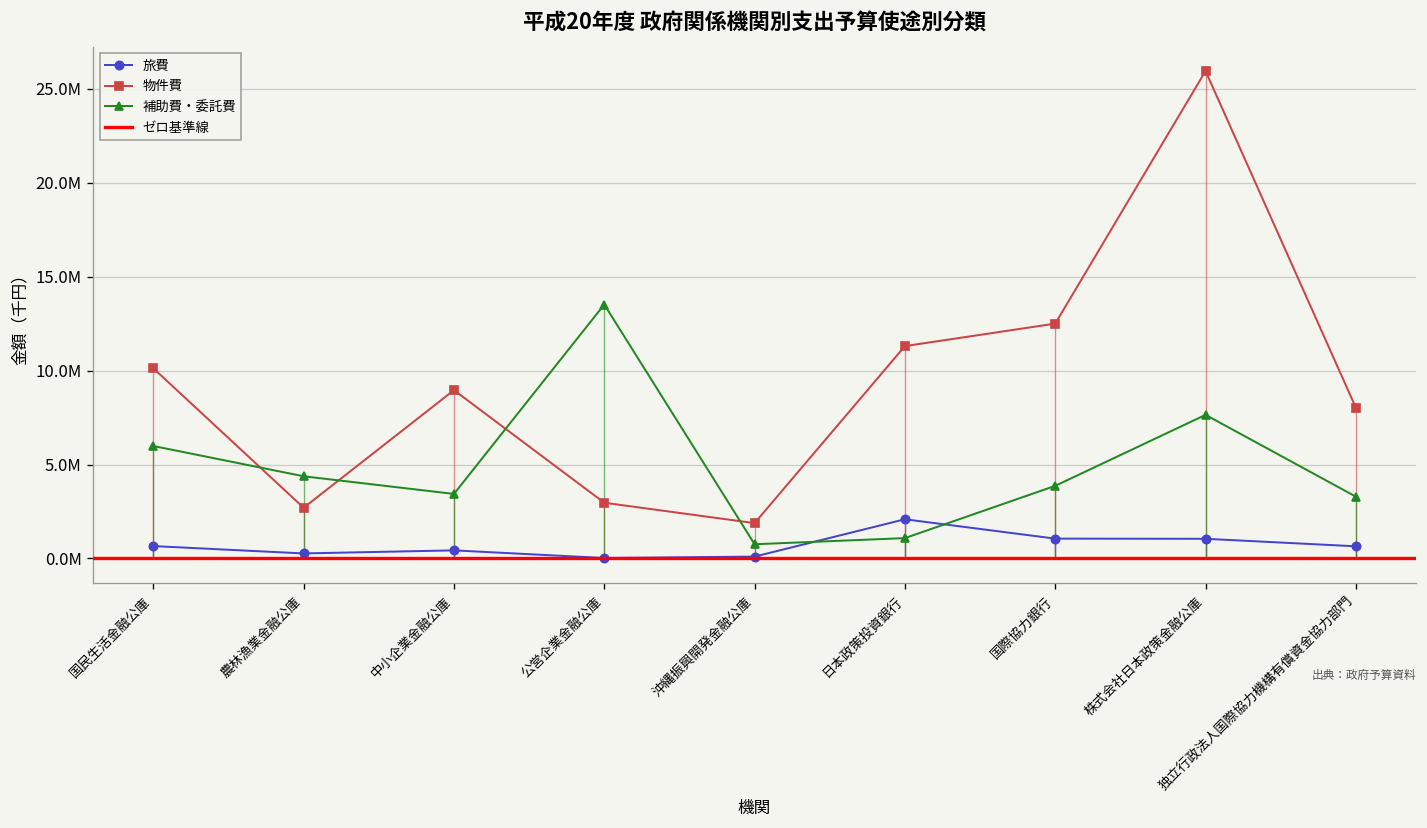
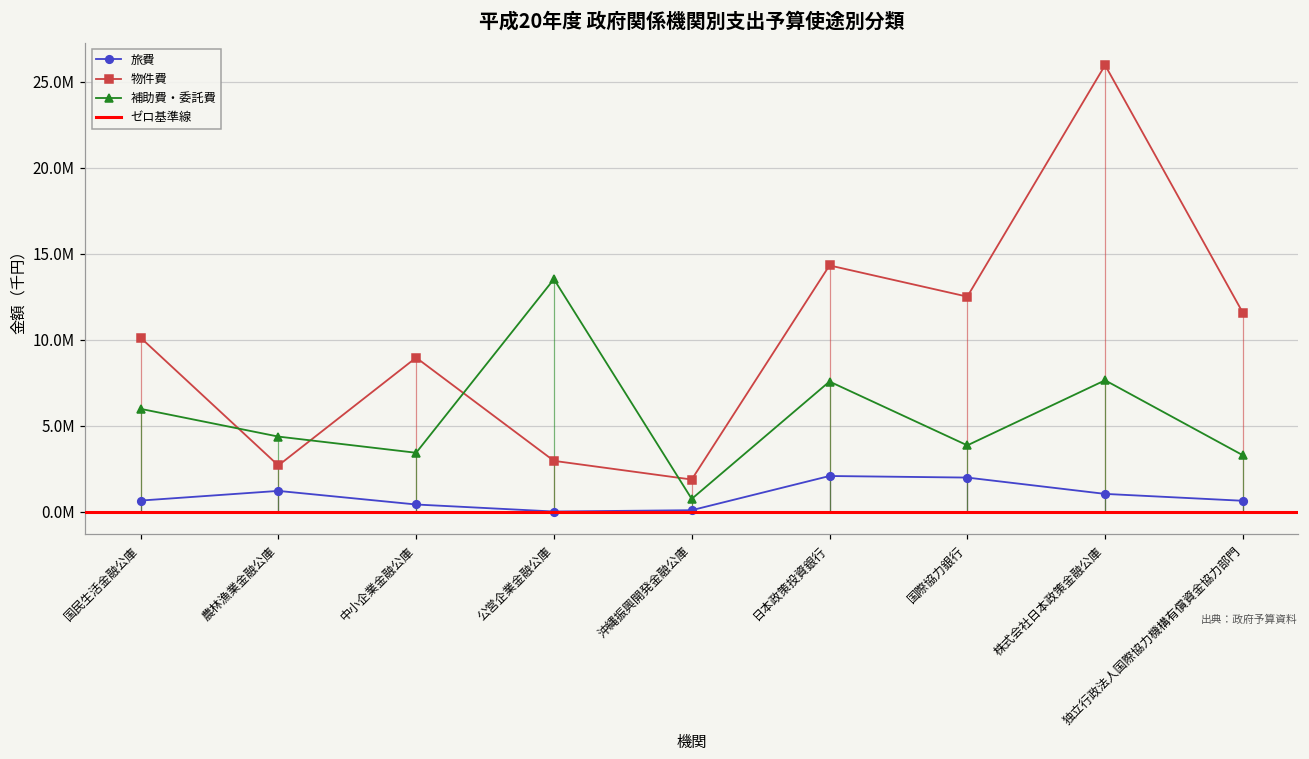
旅費, 農林漁業金融公庫: 300000 -> 1200000
物件費, 日本政策投資銀行: 11300000 -> 14300000
補助費・委託費, 日本政策投資銀行: 1100000 -> 7600000
旅費, 国際協力銀行: 1100000 -> 2000000
物件費, 独立行政法人国際協力機構有償資金協力部門: 8000000 -> 11600000
